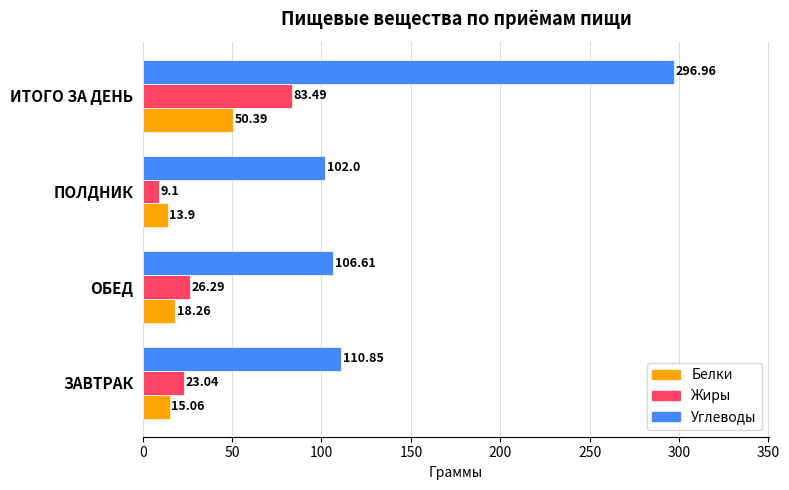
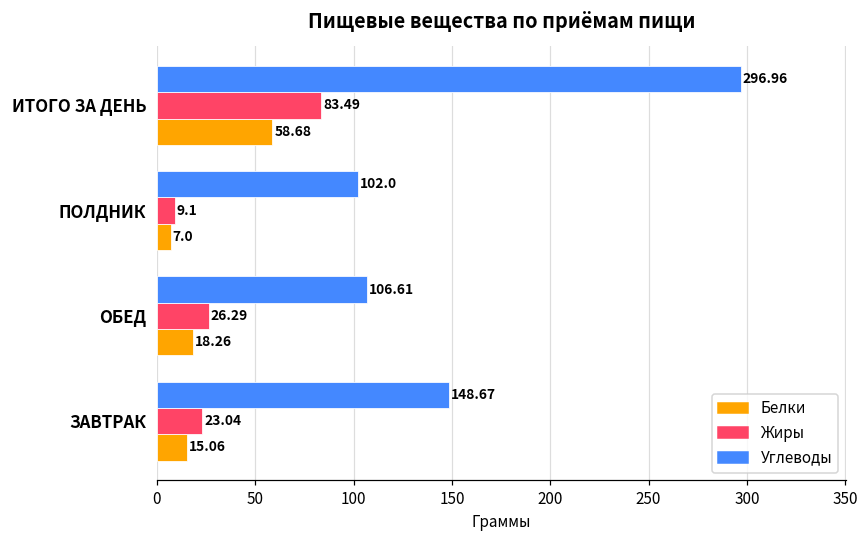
Белки, ИТОГО ЗА ДЕНЬ: 50.39 -> 58.68
Белки, ПОЛДНИК: 13.9 -> 7.0
Углеводы, ЗАВТРАК: 110.85 -> 148.67
